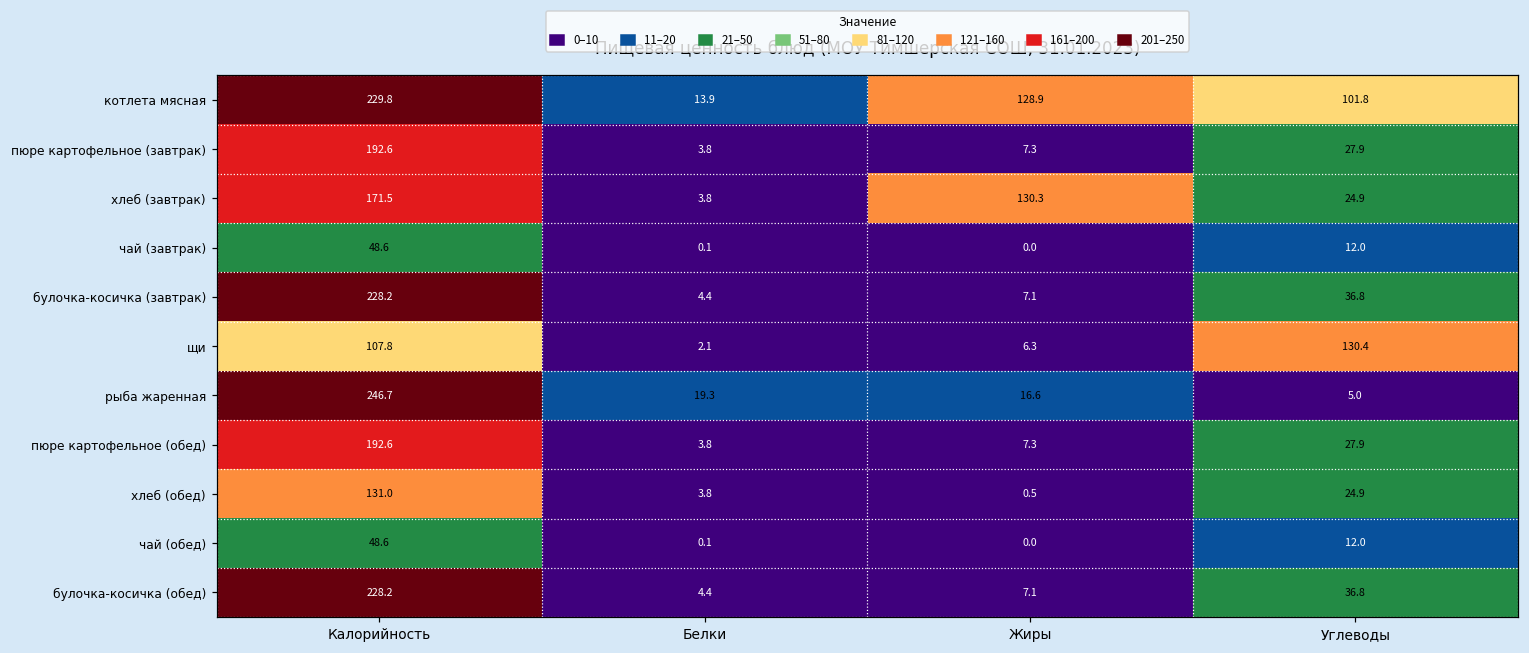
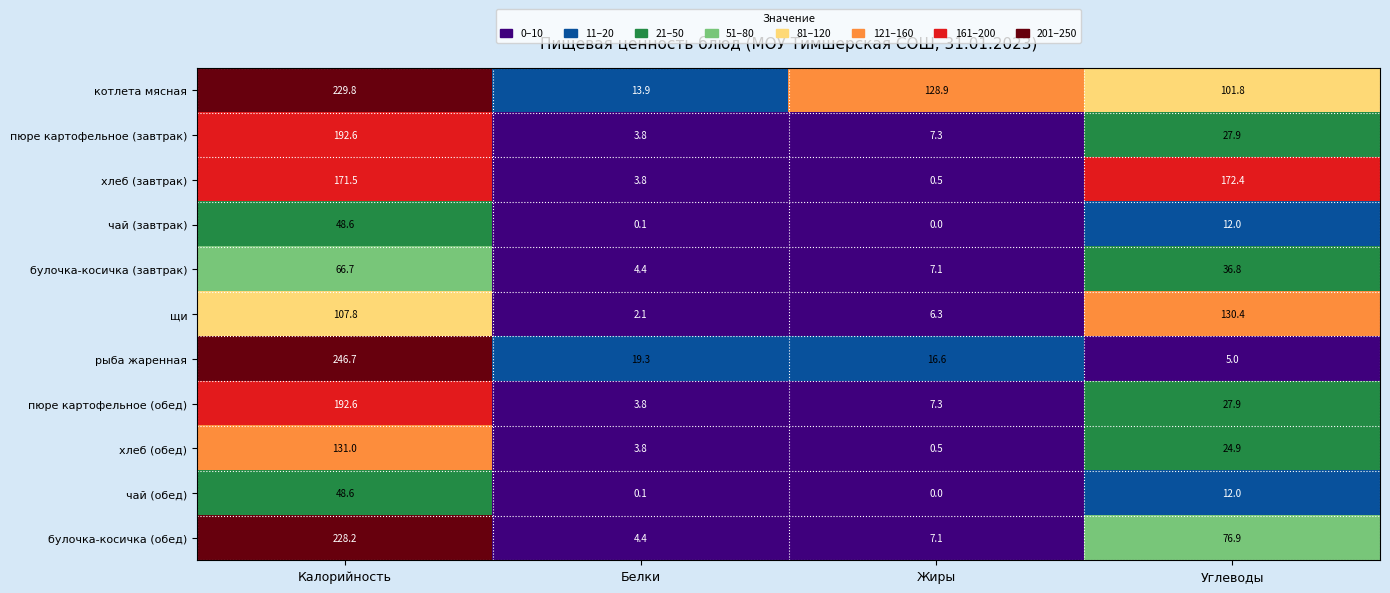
хлеб (завтрак), Жиры: 130.3 -> 0.5
хлеб (завтрак), Углеводы: 24.9 -> 172.4
булочка-косичка (завтрак), Калорийность: 228.2 -> 66.7
булочка-косичка (обед), Углеводы: 36.8 -> 76.9
